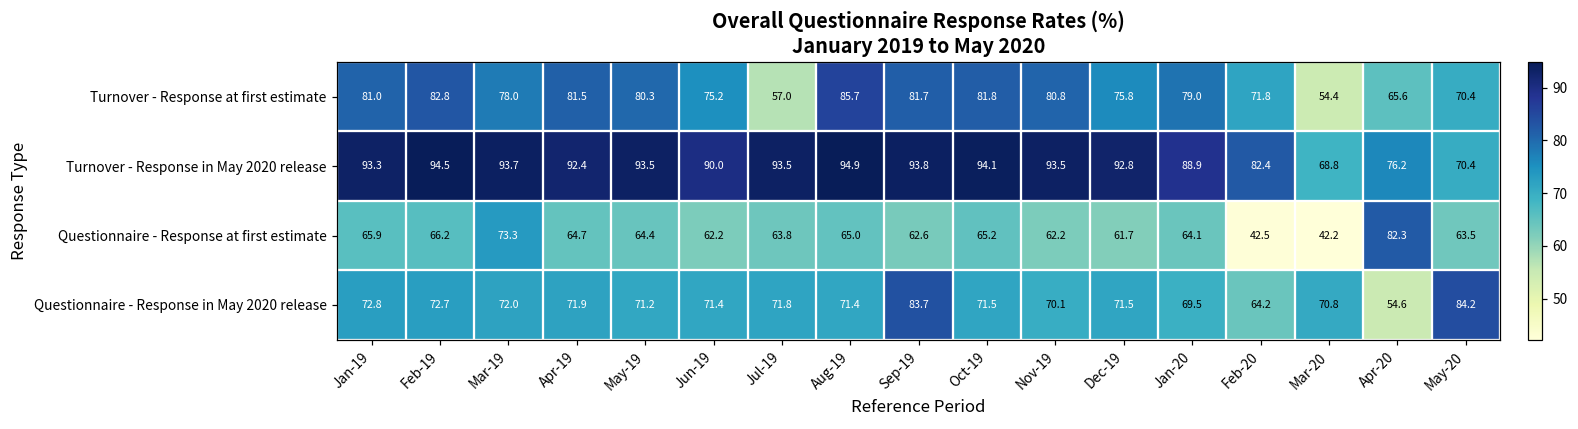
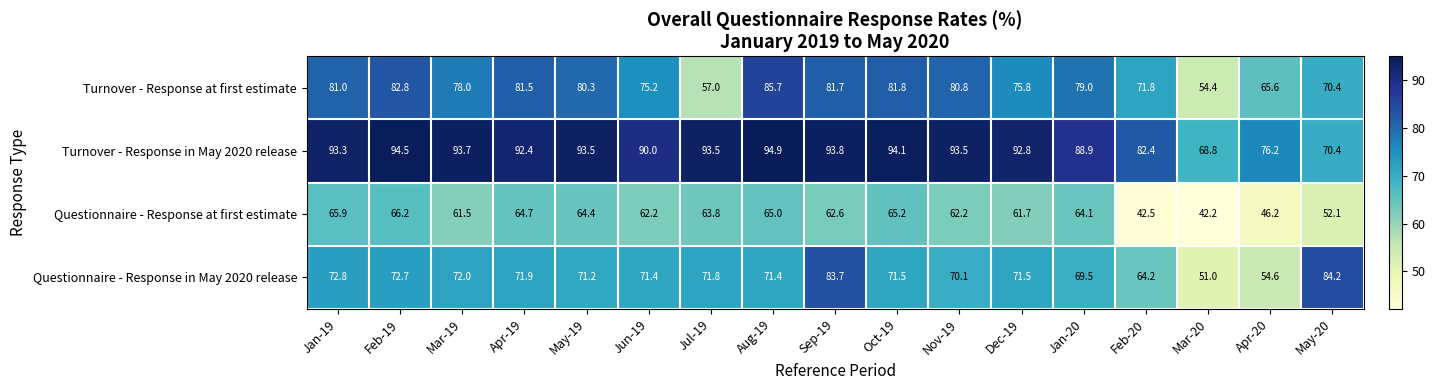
Questionnaire - Response at first estimate, Mar-19: 73.3 -> 61.5
Questionnaire - Response at first estimate, Apr-20: 82.3 -> 46.2
Questionnaire - Response at first estimate, May-20: 63.5 -> 52.1
Questionnaire - Response in May 2020 release, Mar-20: 70.8 -> 51.0
